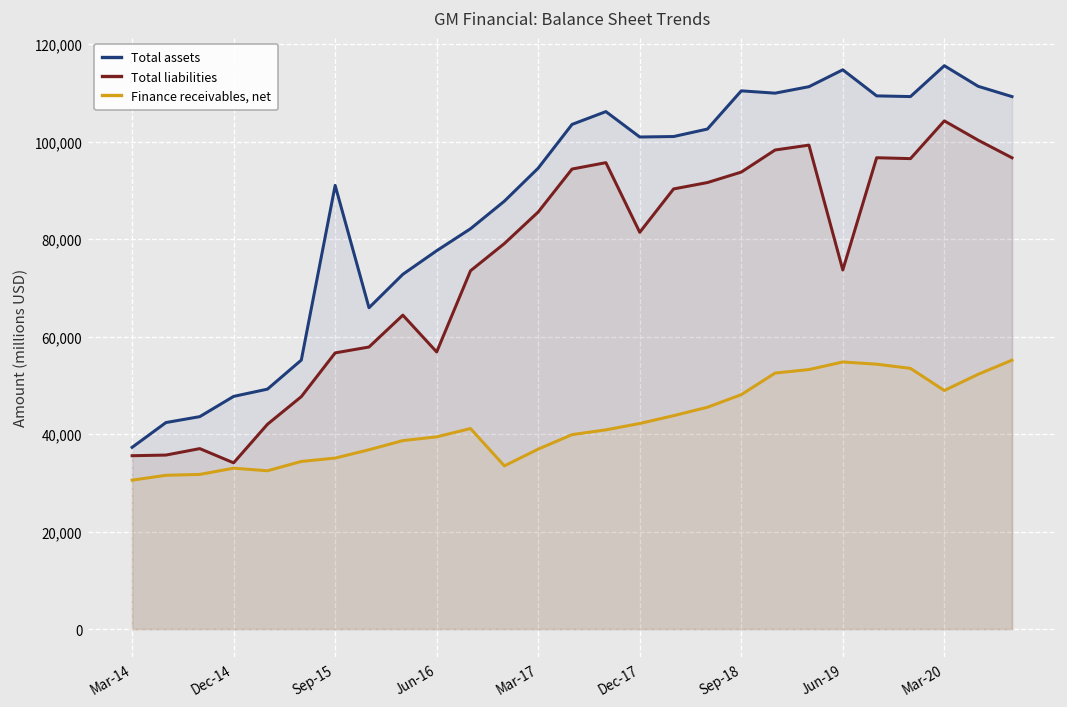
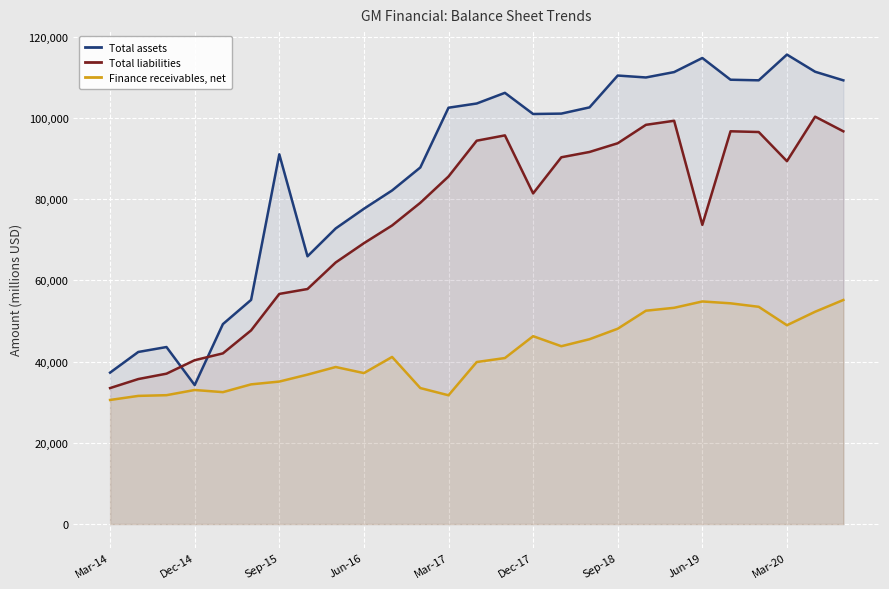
Total liabilities, Mar-14: 36,000 -> 33,000
Total assets, Dec-14: 48,000 -> 34,000
Total liabilities, Dec-14: 34,000 -> 40,000
Total liabilities, Jun-16: 57,000 -> 69,000
Finance receivables, net, Jun-16: 39,000 -> 37,000
Total assets, Mar-17: 95,000 -> 102,000
Finance receivables, net, Mar-17: 37,000 -> 32,000
Finance receivables, net, Dec-17: 42,000 -> 46,000
Total liabilities, Mar-20: 104,000 -> 89,000
